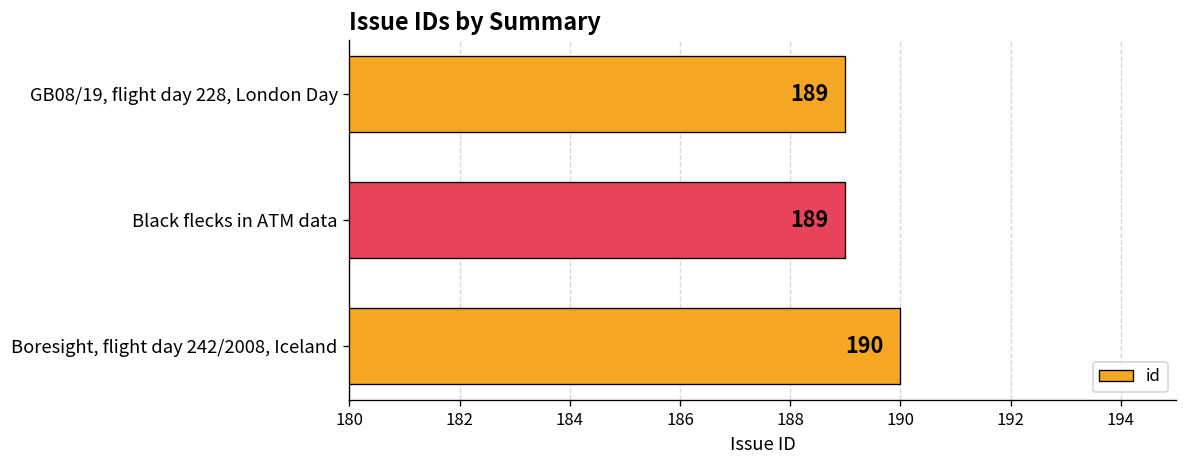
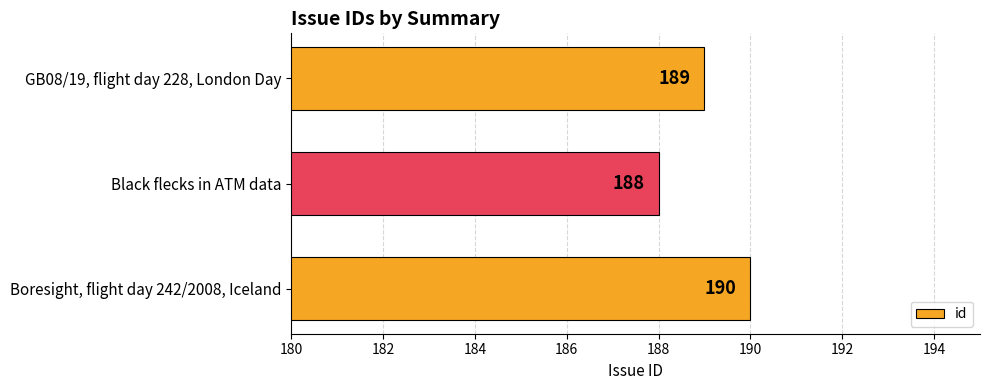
Black flecks in ATM data: 189 -> 188
